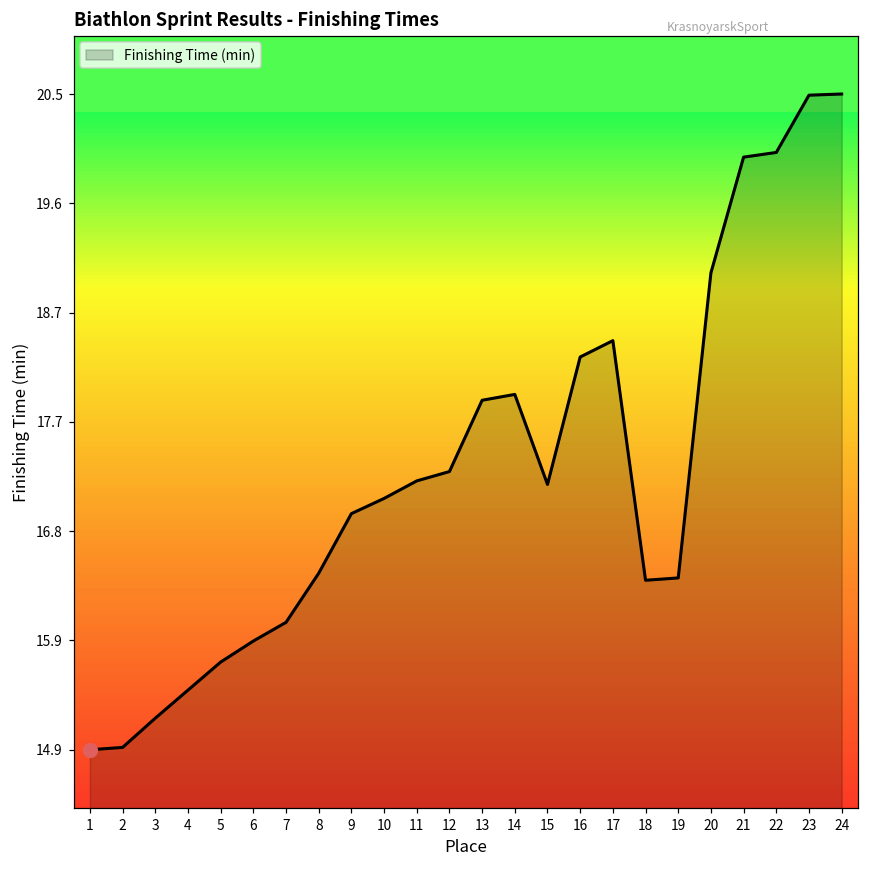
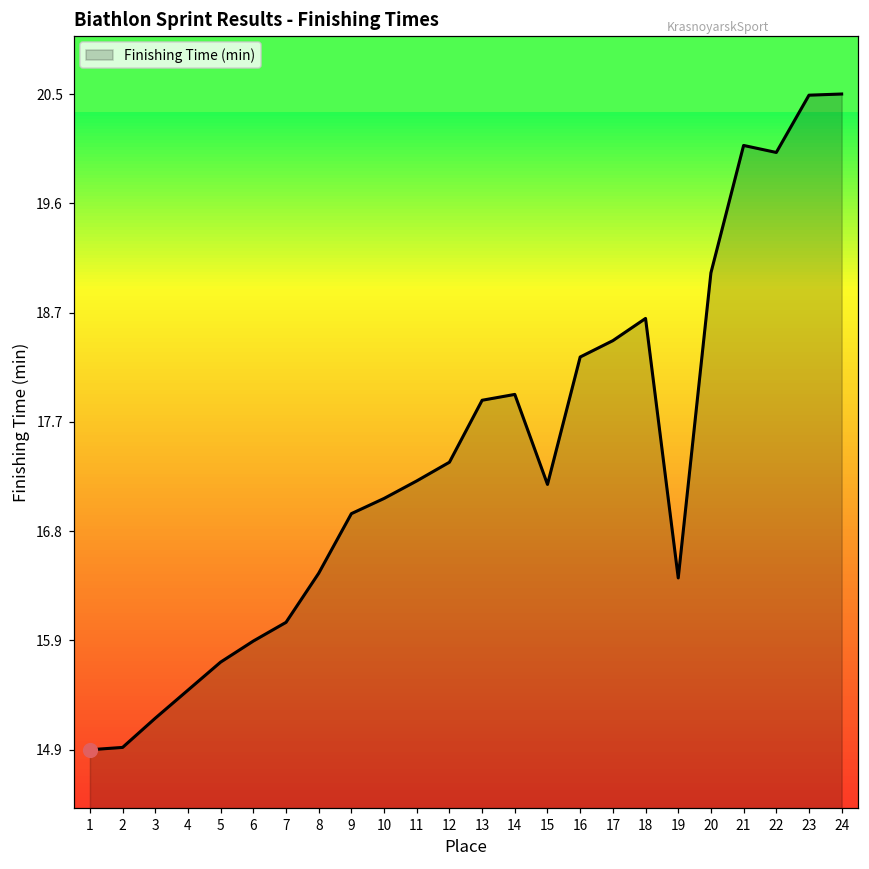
Finishing Time (min), 12: 17.31 -> 17.39
Finishing Time (min), 18: 16.38 -> 18.62
Finishing Time (min), 21: 20.0 -> 20.1
